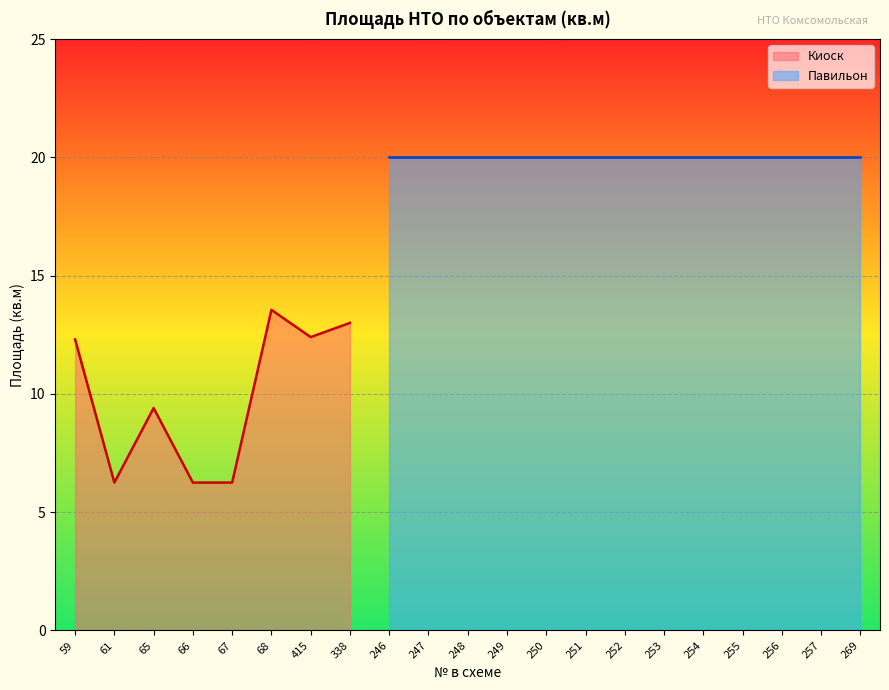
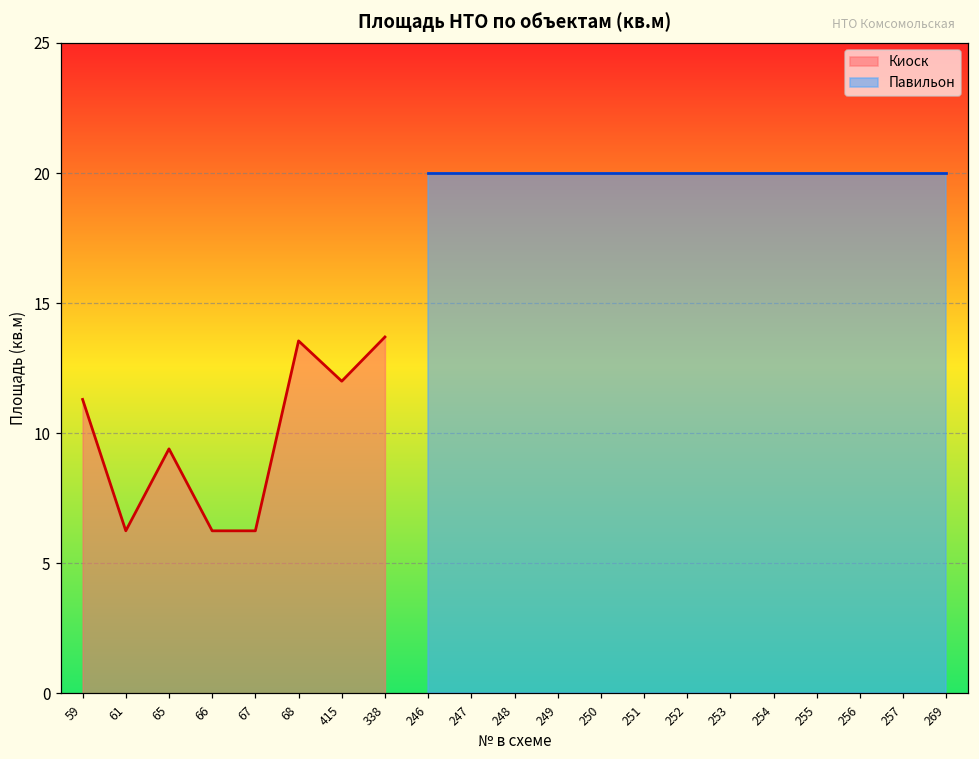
Киоск, 59: 12.3 -> 11.3
Киоск, 415: 12.4 -> 12.0
Киоск, 338: 13.0 -> 13.7
